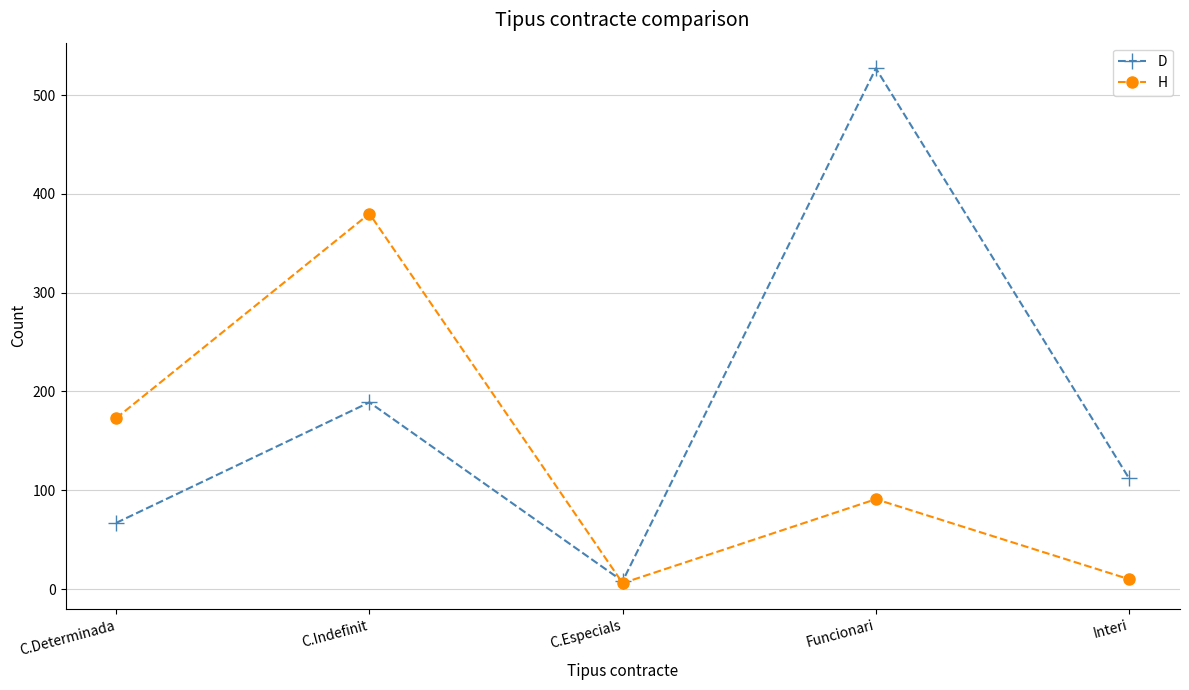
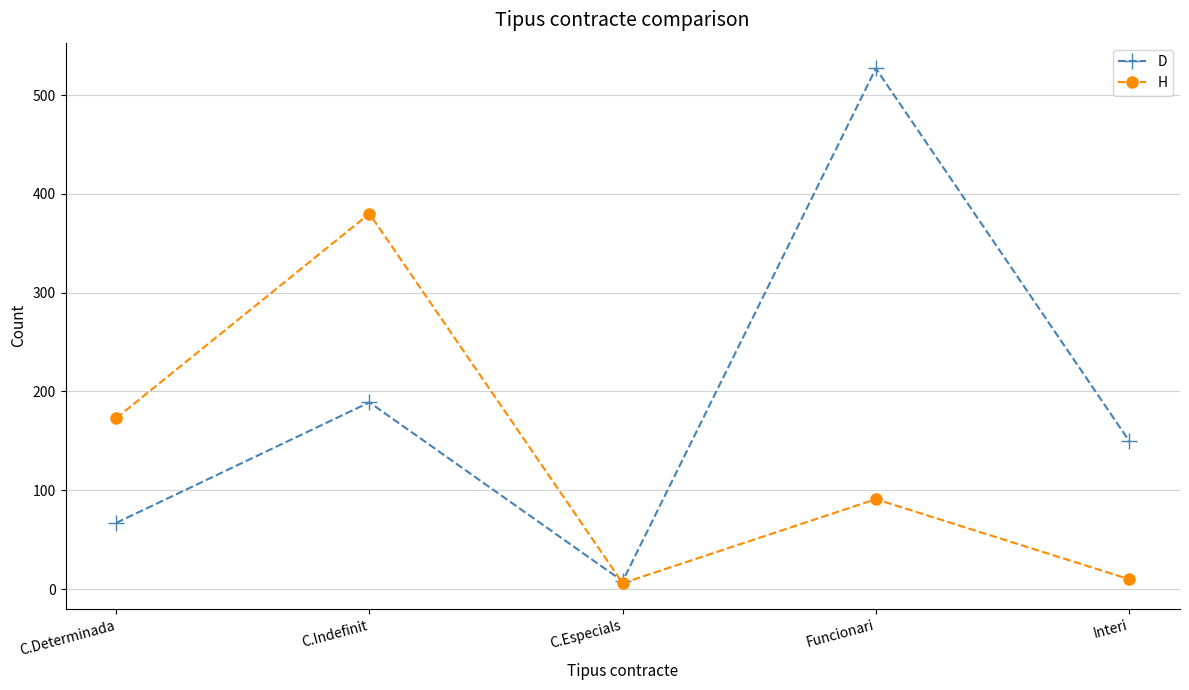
D, Interi: 110 -> 150
